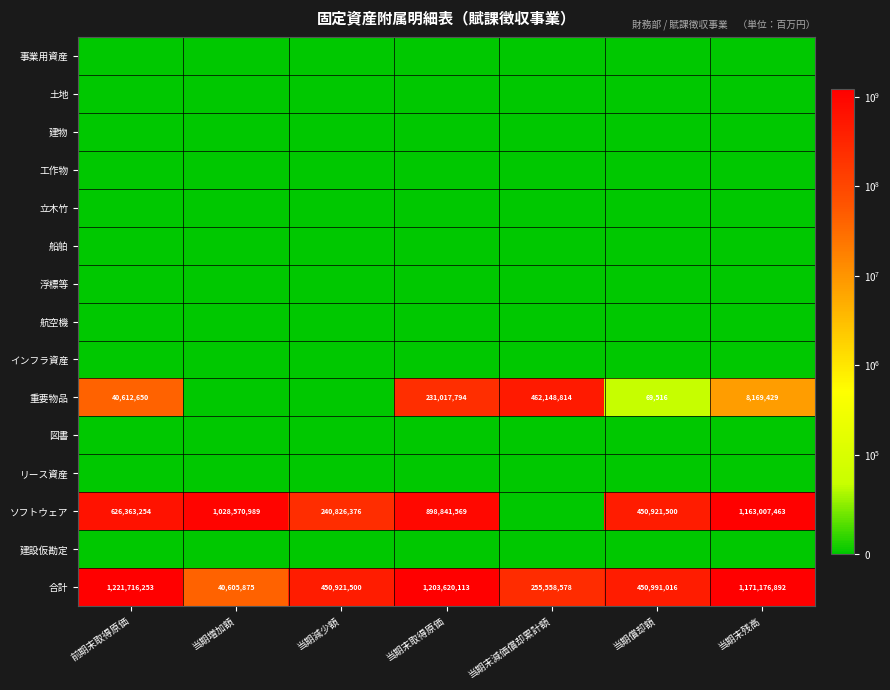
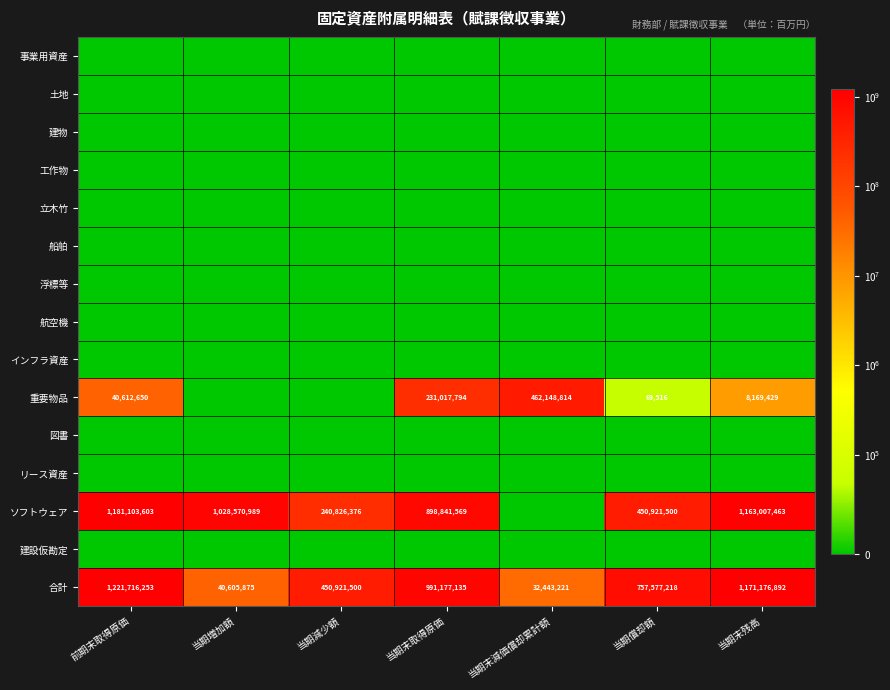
ソフトウェア, 前期末取得原価: 626,363,254 -> 1,181,103,603
合計, 当期末取得原価: 1,203,620,113 -> 991,177,135
合計, 当期末減価償却累計額: 255,558,578 -> 32,443,221
合計, 当期償却額: 450,991,016 -> 757,577,218
